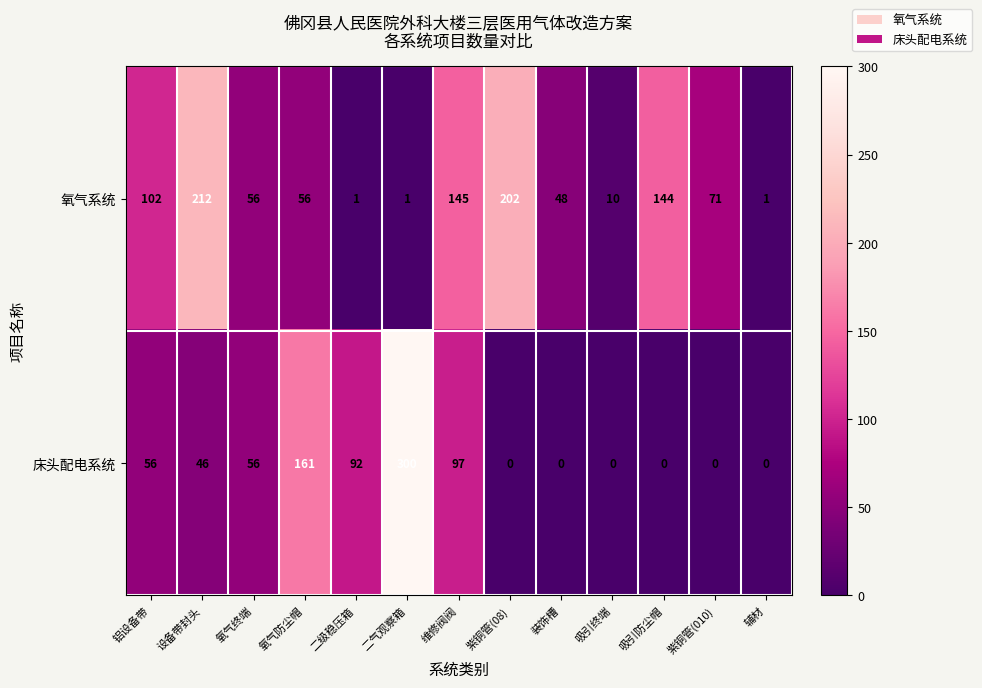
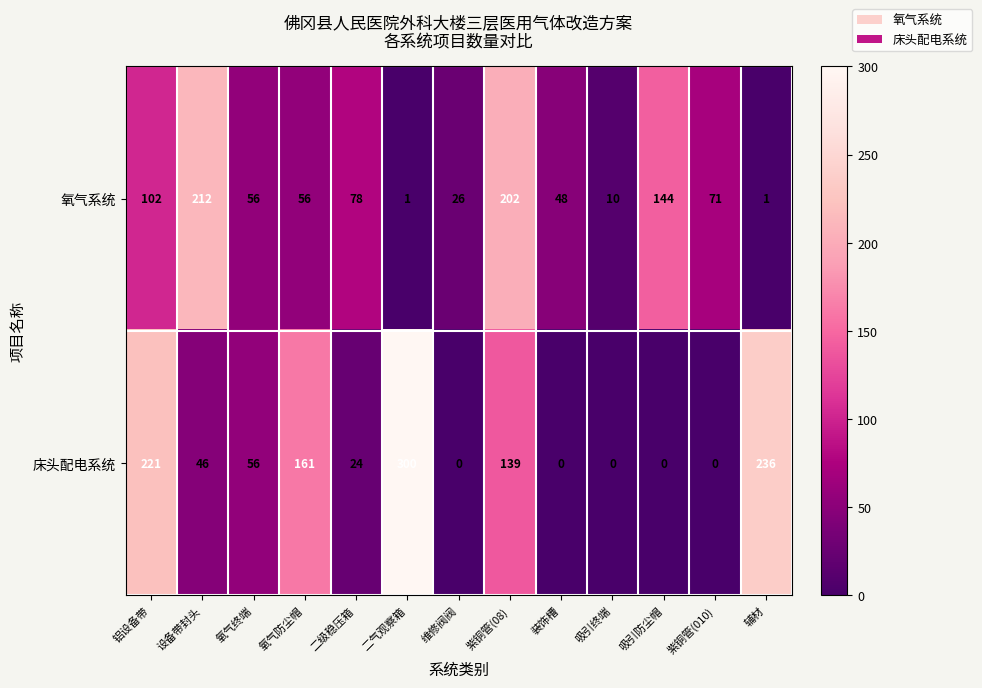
氧气系统, 二级稳压箱: 1 -> 78
氧气系统, 维修阀阀: 145 -> 26
床头配电系统, 铝设备带: 56 -> 221
床头配电系统, 二级稳压箱: 92 -> 24
床头配电系统, 维修阀阀: 97 -> 0
床头配电系统, 紫铜管(08): 0 -> 139
床头配电系统, 辅材: 0 -> 236
